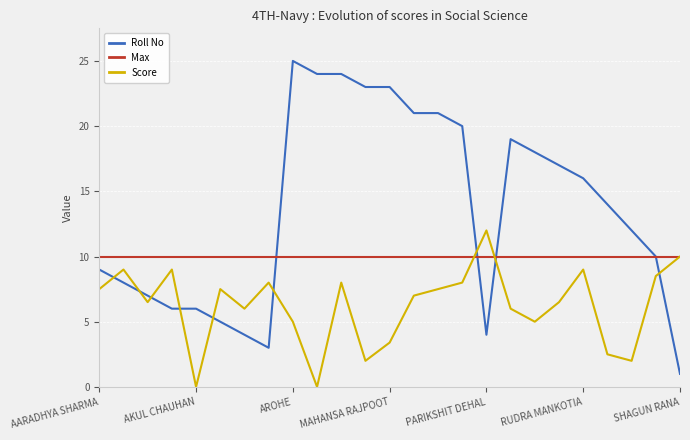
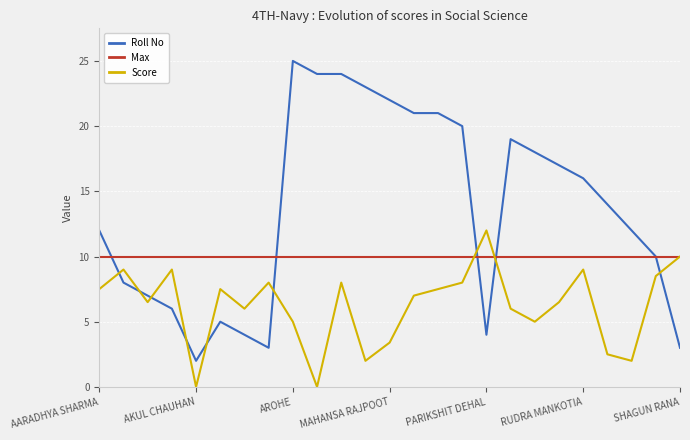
Roll No, AARADHYA SHARMA: 9 -> 12
Roll No, AKUL CHAUHAN: 6 -> 2
Roll No, MAHANSA RAJPOOT: 23 -> 22
Roll No, SHAGUN RANA: 1 -> 3
